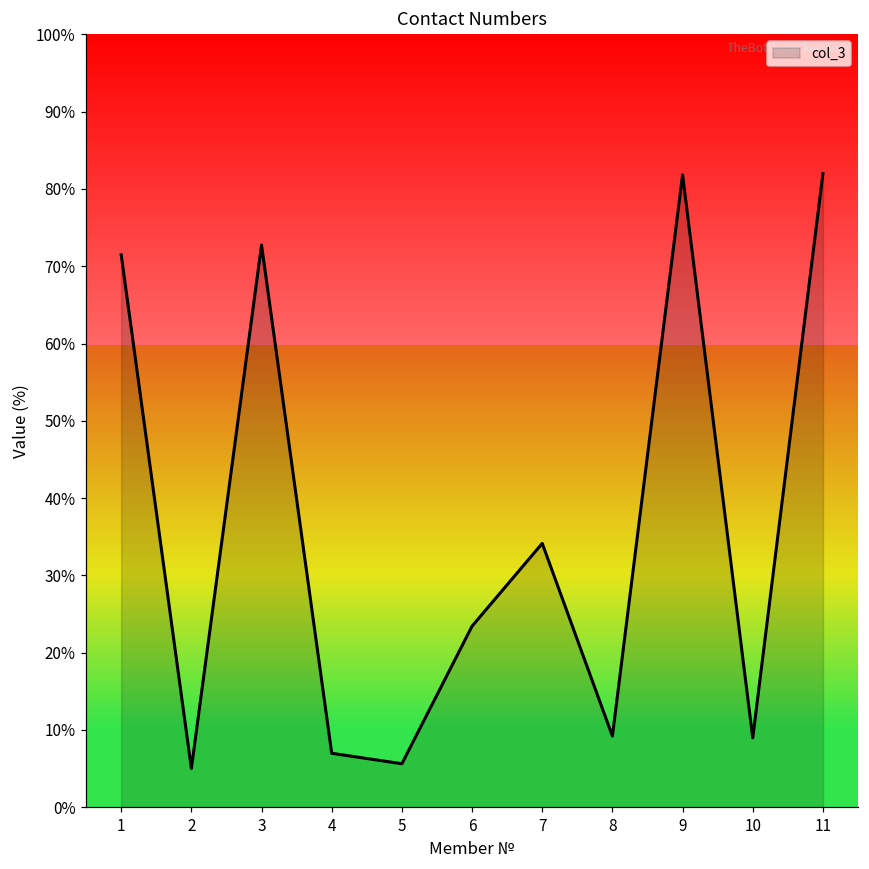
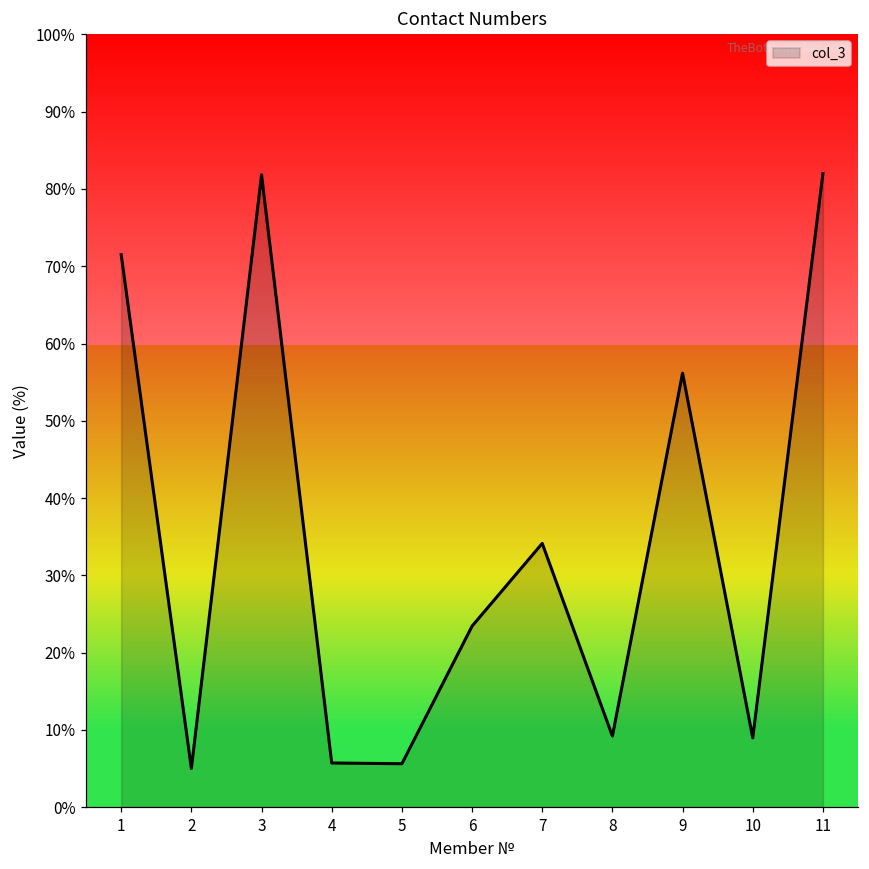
3: 73% -> 82%
4: 7% -> 6%
9: 82% -> 56%
